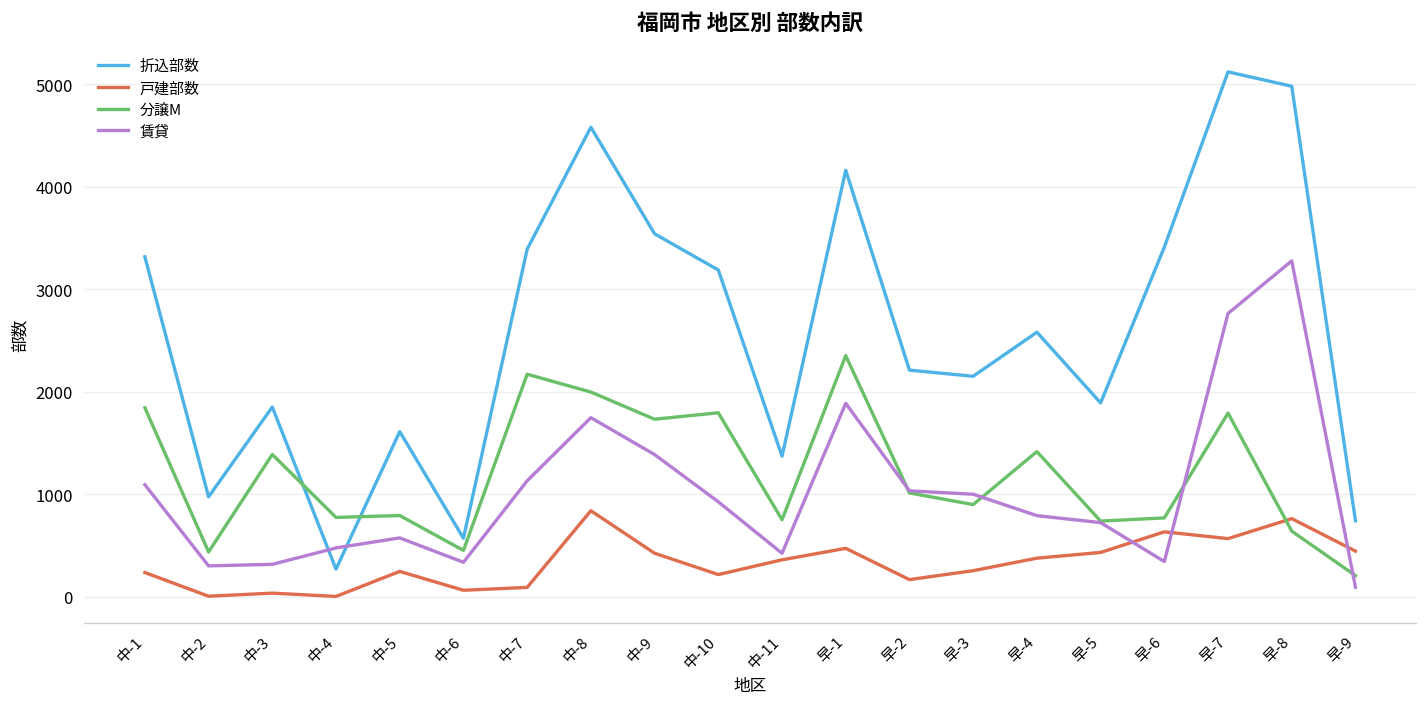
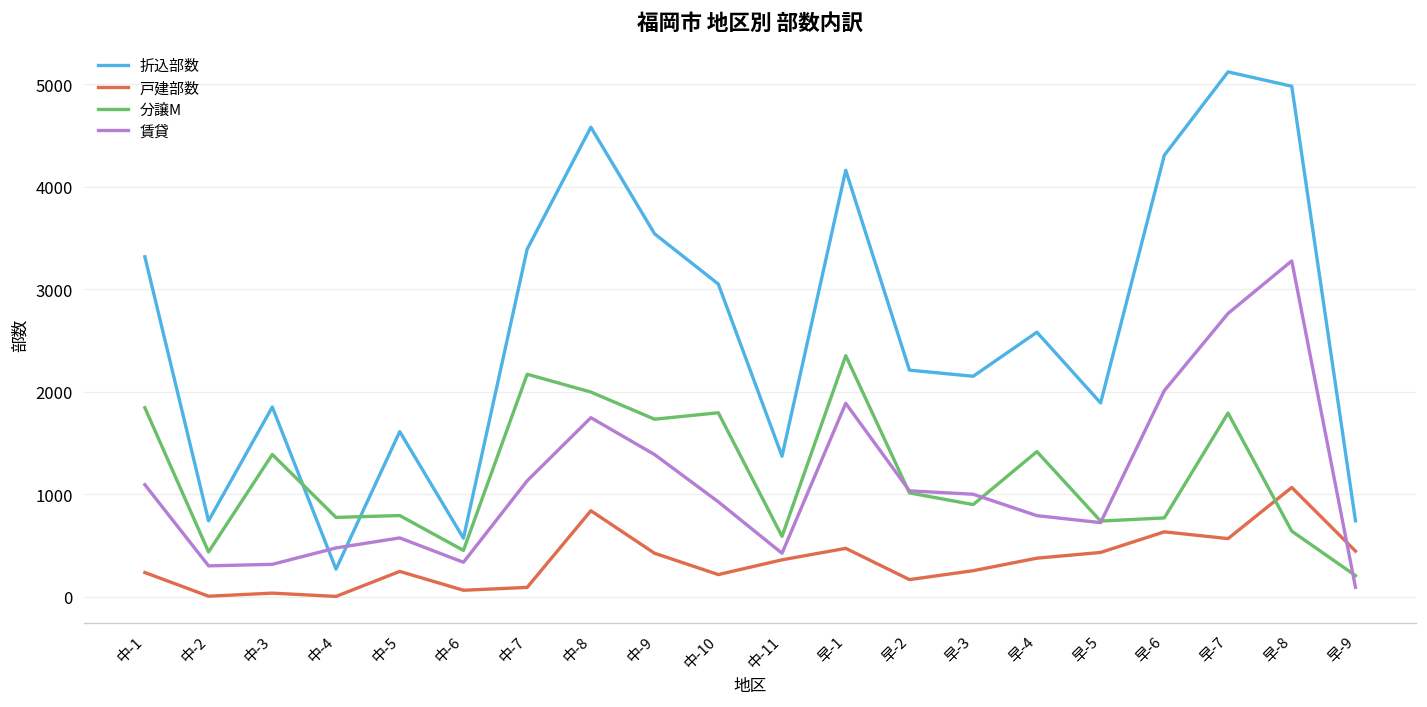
折込部数, 中-2: 1000 -> 700
折込部数, 中-10: 3200 -> 3100
分譲M, 中-11: 800 -> 600
折込部数, 早-6: 3400 -> 4300
賃貸, 早-6: 300 -> 2000
戸建部数, 早-8: 800 -> 1100
